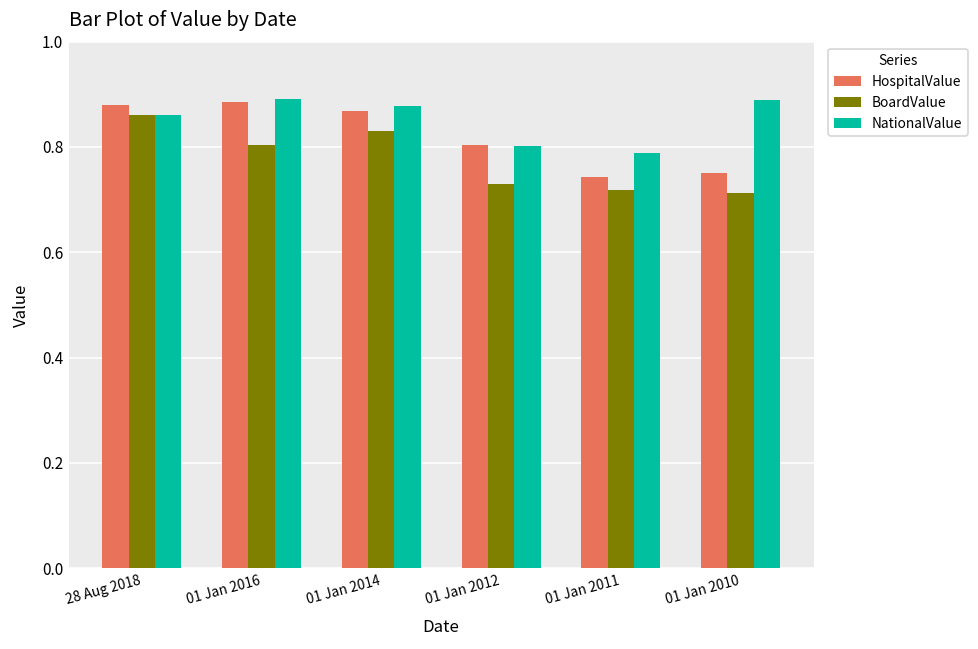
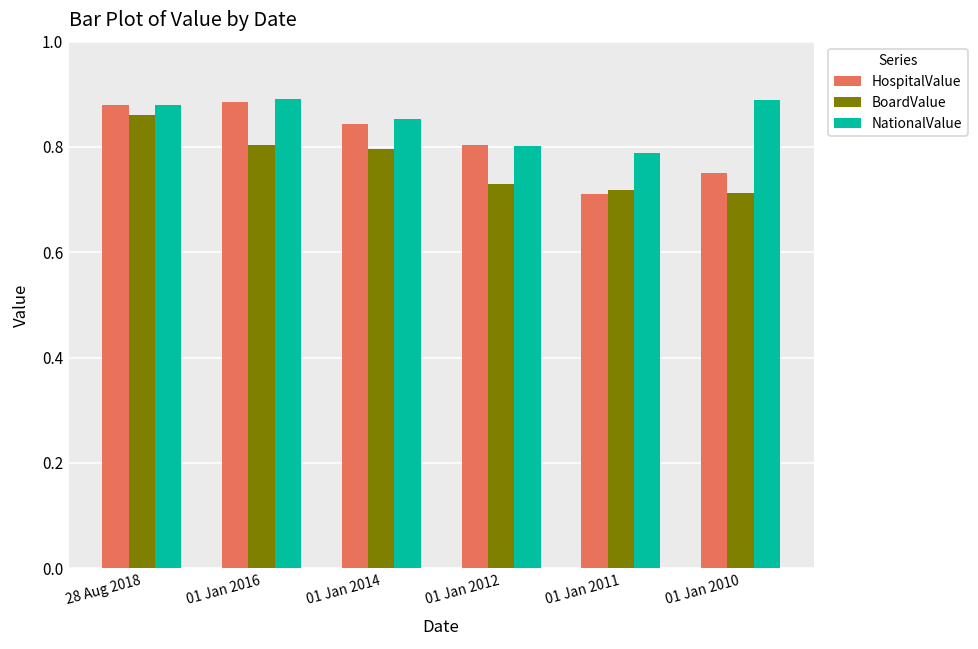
NationalValue, 28 Aug 2018: 0.86 -> 0.88
HospitalValue, 01 Jan 2014: 0.87 -> 0.84
BoardValue, 01 Jan 2014: 0.83 -> 0.80
NationalValue, 01 Jan 2014: 0.88 -> 0.85
HospitalValue, 01 Jan 2011: 0.74 -> 0.71
